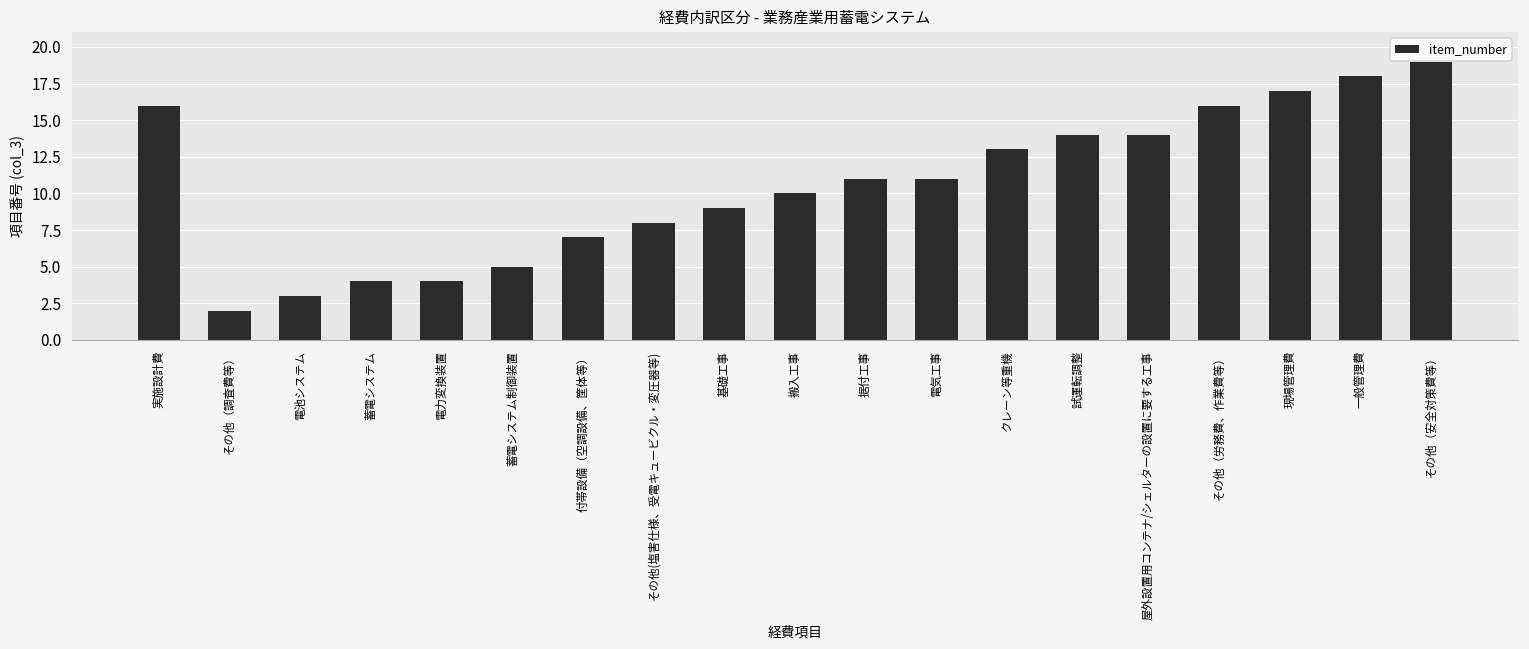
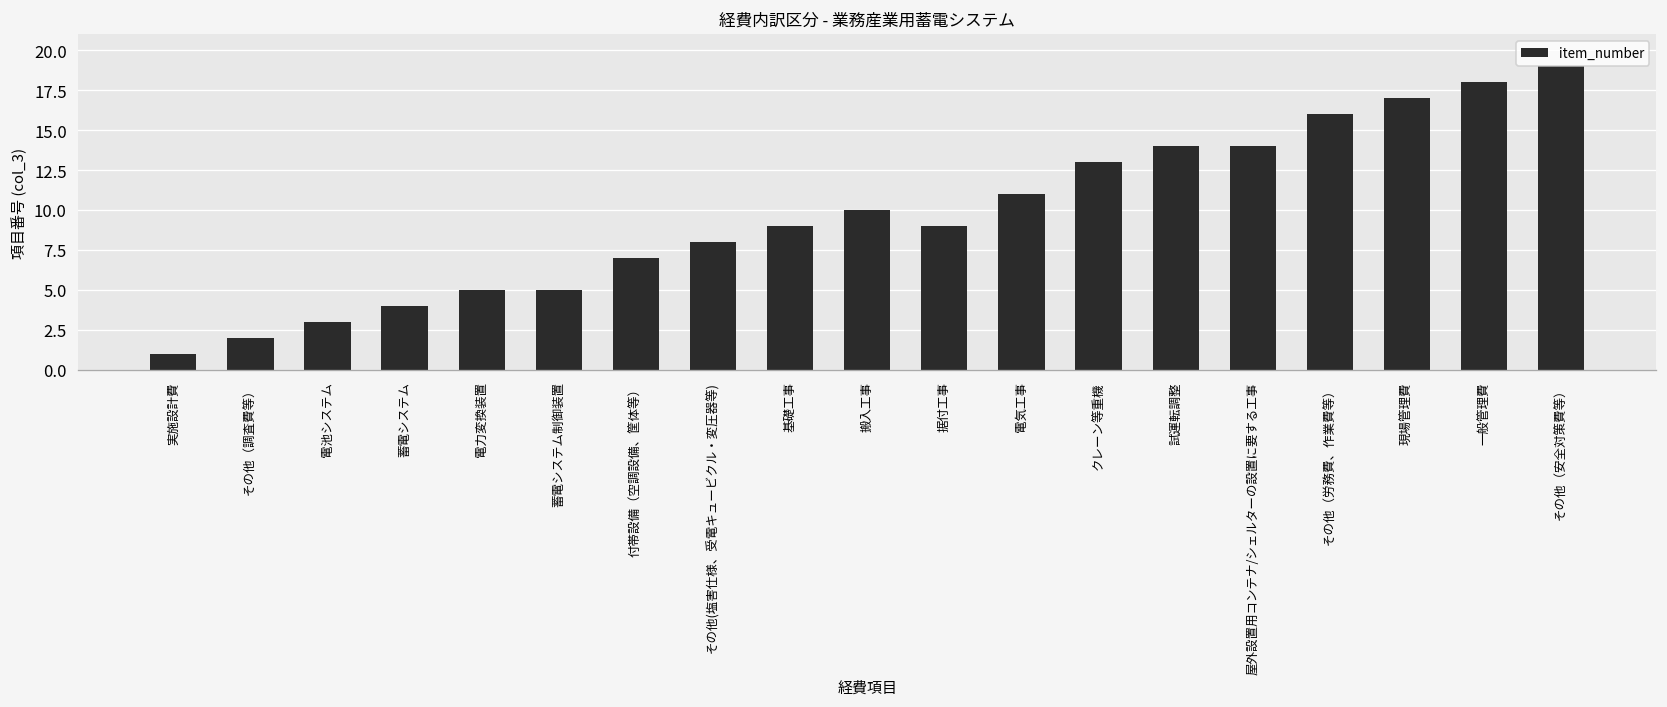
実施設計費: 16 -> 1
電力変換装置: 4 -> 5
据付工事: 11 -> 9
